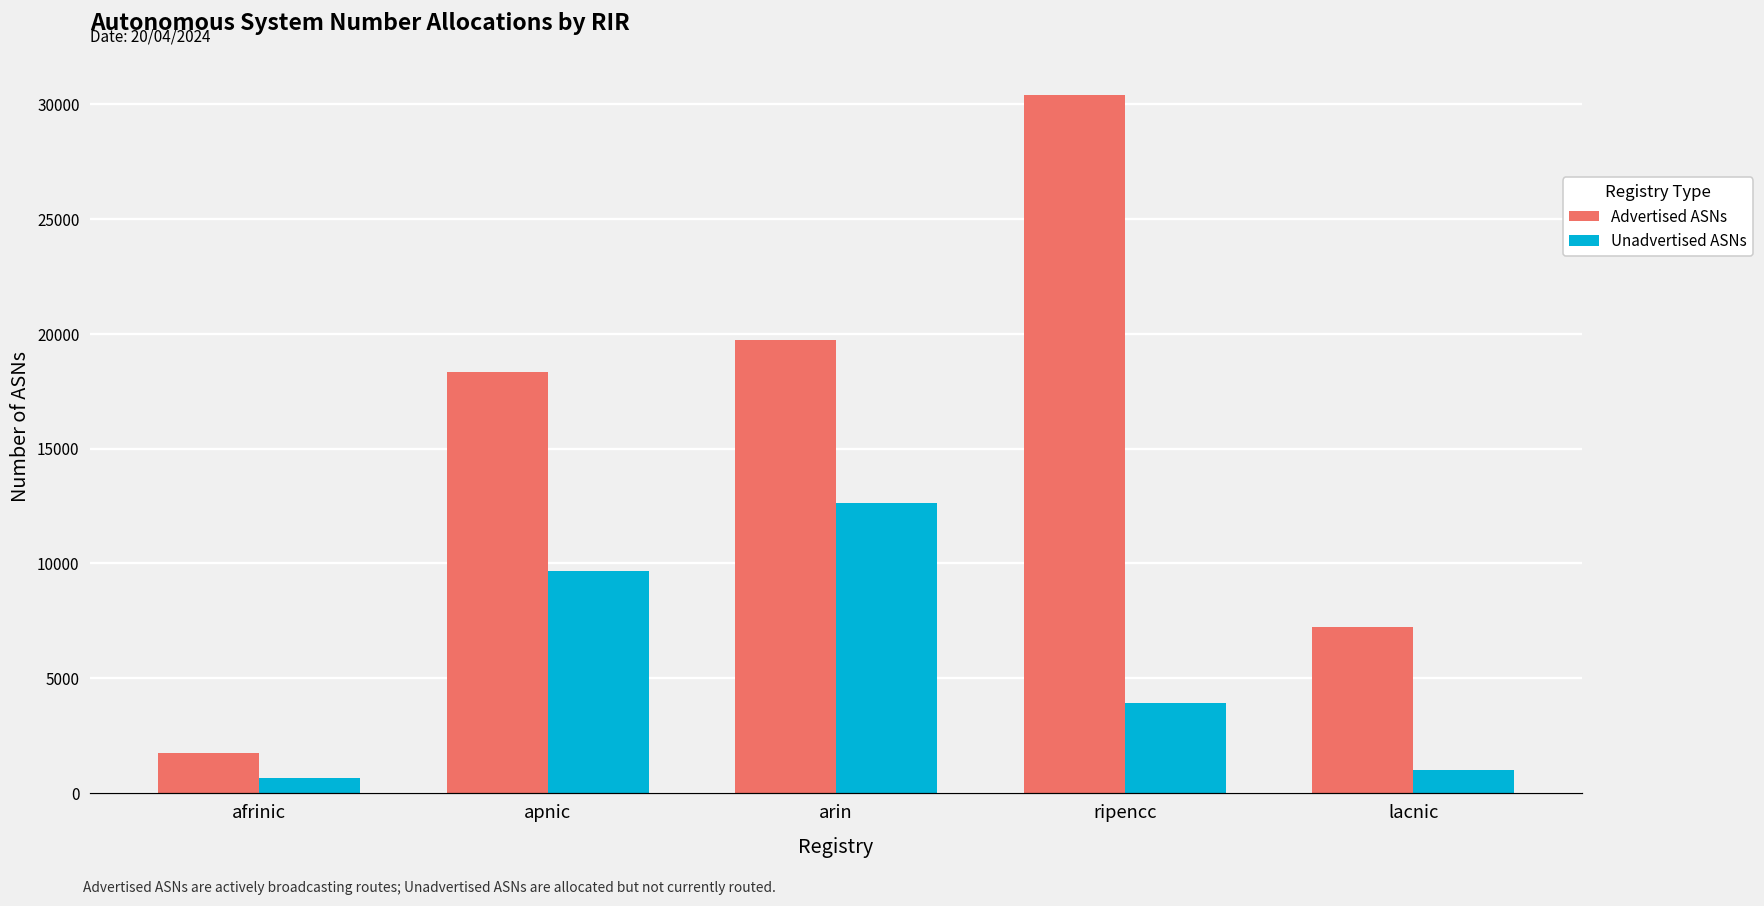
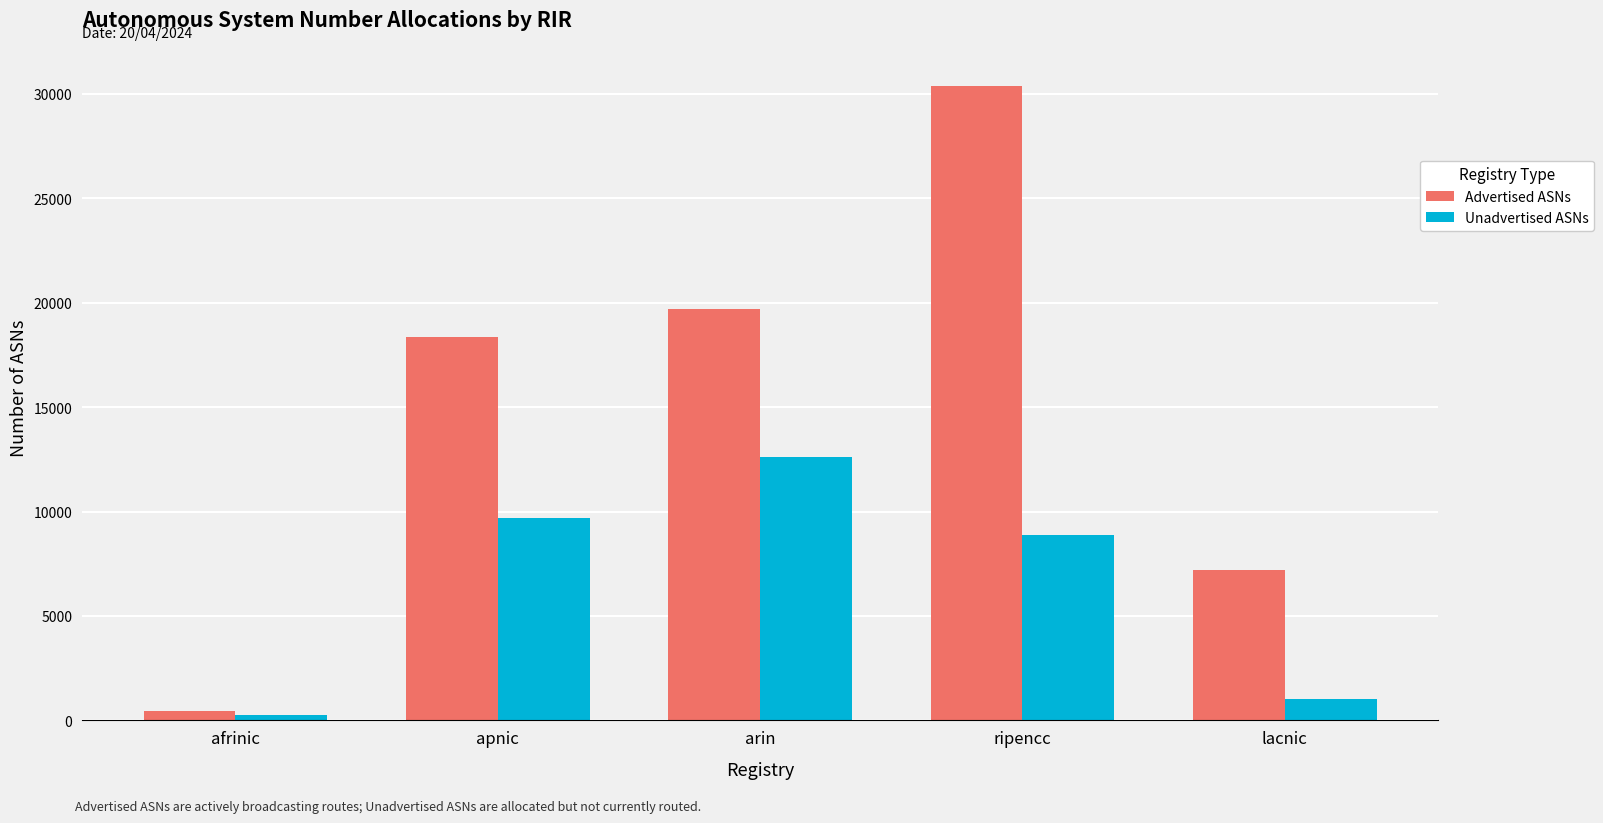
Advertised ASNs, afrinic: 1700 -> 400
Unadvertised ASNs, afrinic: 700 -> 300
Unadvertised ASNs, ripencc: 3900 -> 8900
